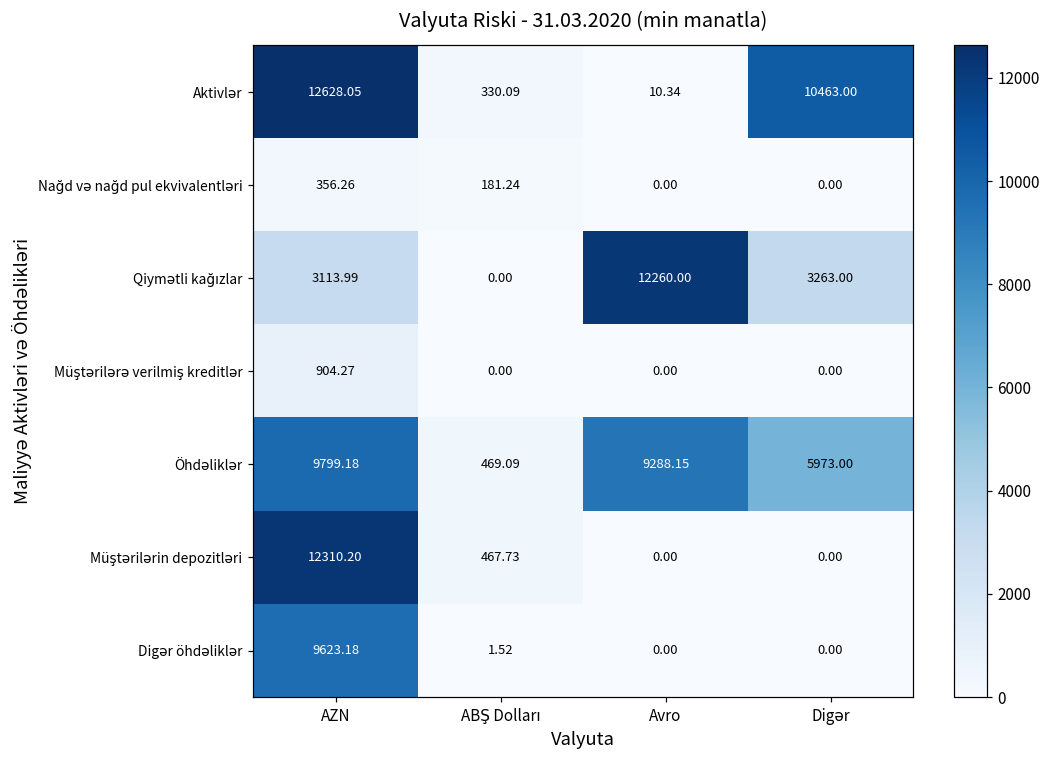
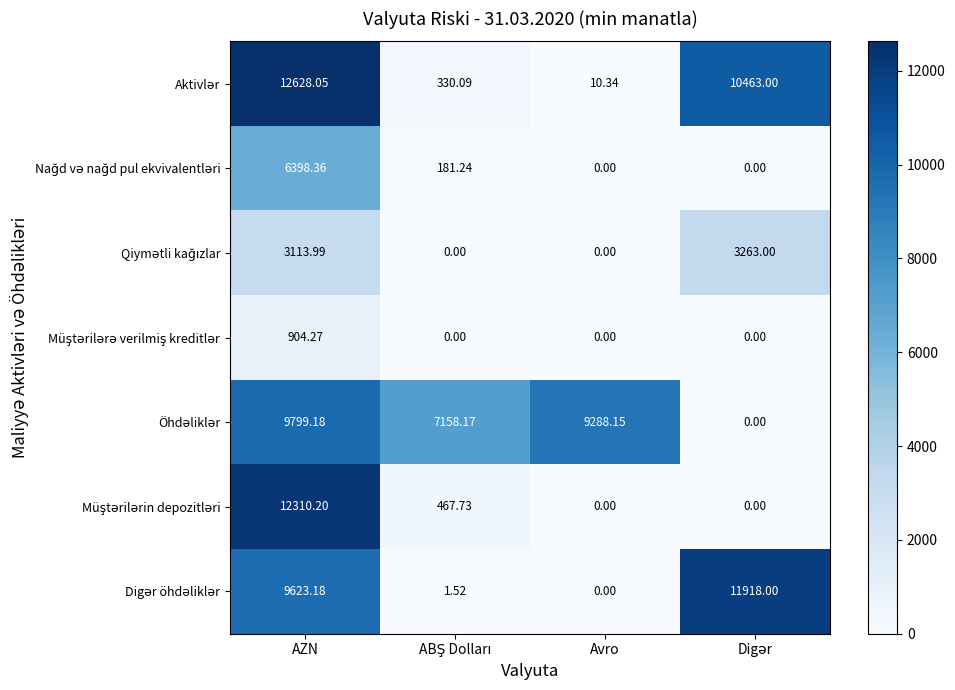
Nağd və nağd pul ekvivalentləri, AZN: 356.26 -> 6398.36
Qiymətli kağızlar, Avro: 12260.00 -> 0.00
Öhdəliklər, ABŞ Dolları: 469.09 -> 7158.17
Öhdəliklər, Digər: 5973.00 -> 0.00
Digər öhdəliklər, Digər: 0.00 -> 11918.00
